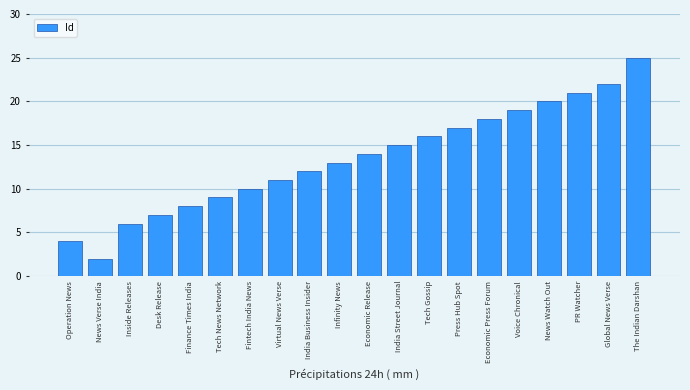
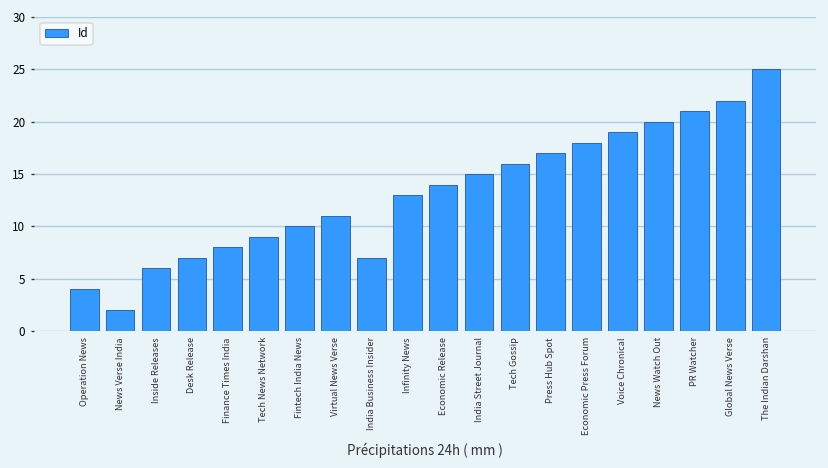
India Business Insider: 12 -> 7
